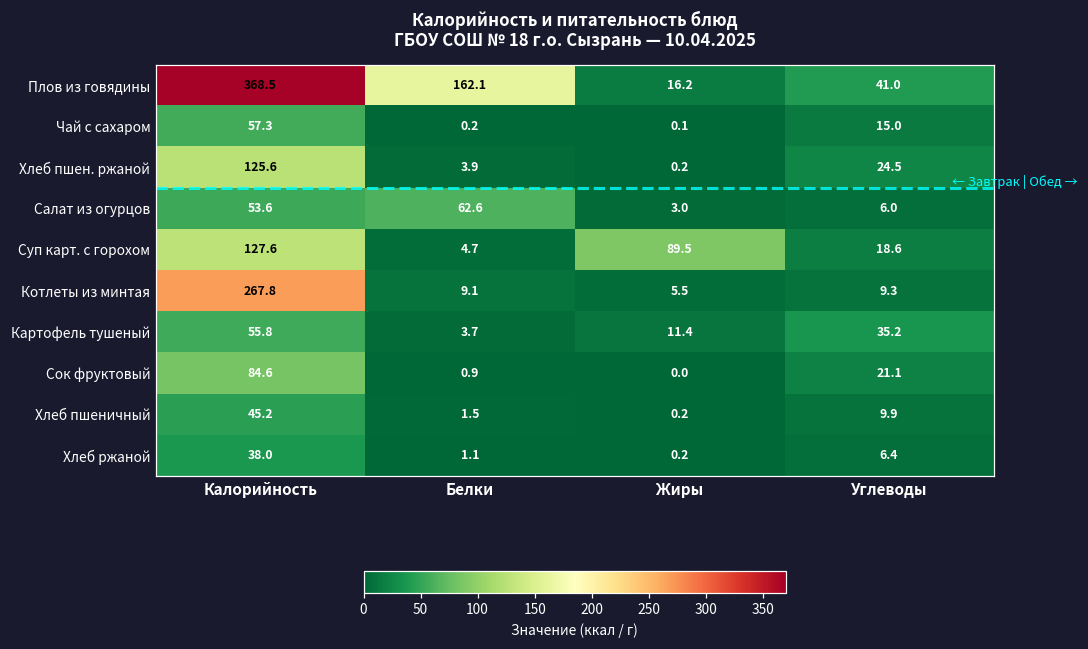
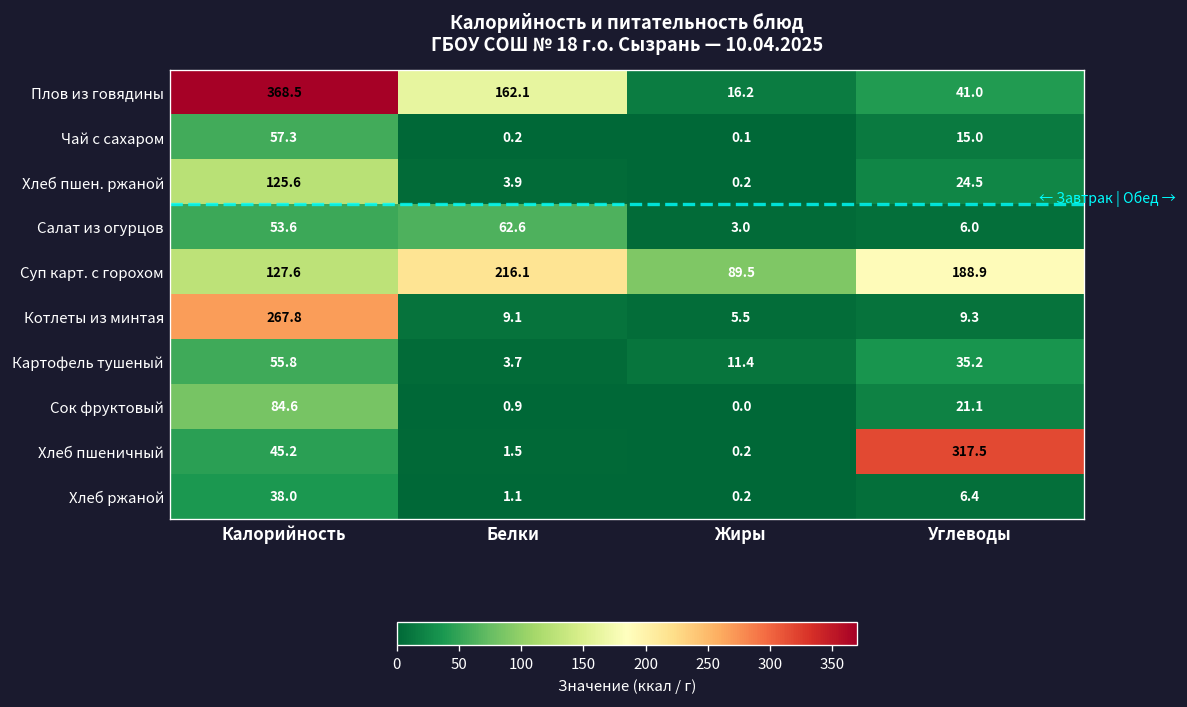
Суп карт. с горохом, Белки: 4.7 -> 216.1
Суп карт. с горохом, Углеводы: 18.6 -> 188.9
Хлеб пшеничный, Углеводы: 9.9 -> 317.5
